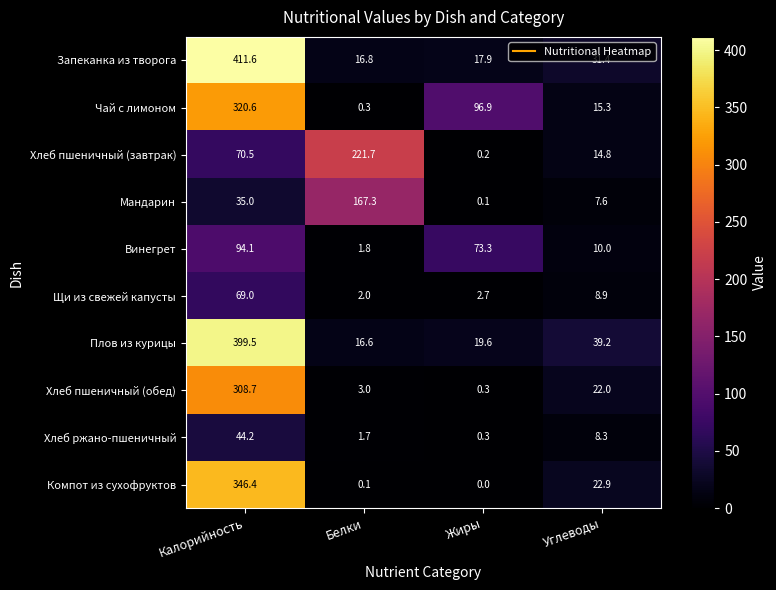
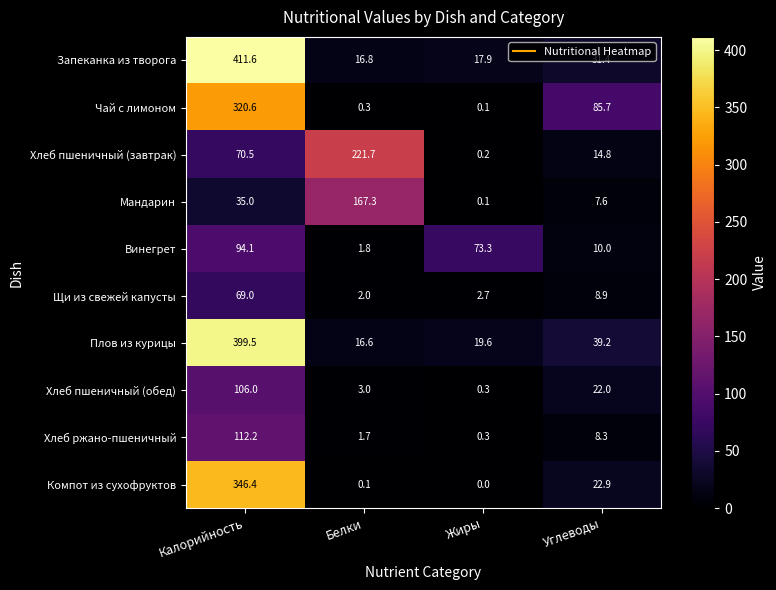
Чай с лимоном, Жиры: 96.9 -> 0.1
Чай с лимоном, Углеводы: 15.3 -> 85.7
Хлеб пшеничный (обед), Калорийность: 308.7 -> 106.0
Хлеб ржано-пшеничный, Калорийность: 44.2 -> 112.2
